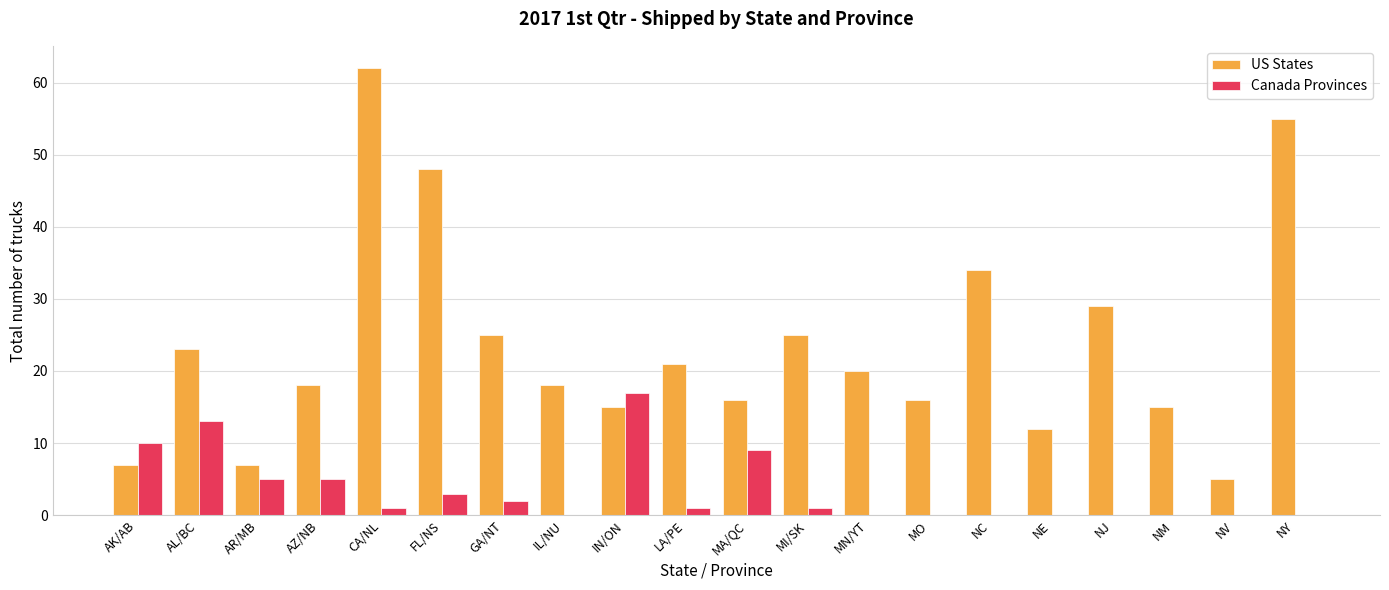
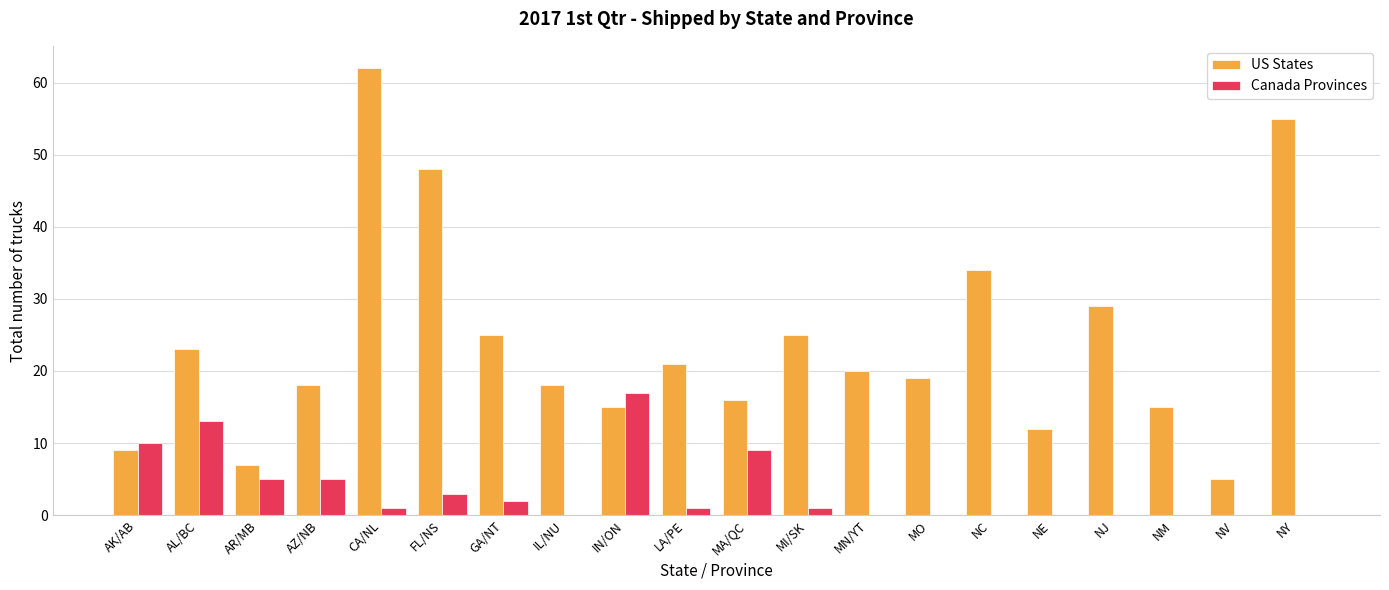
US States, AK/AB: 7 -> 9
US States, MO: 16 -> 19
